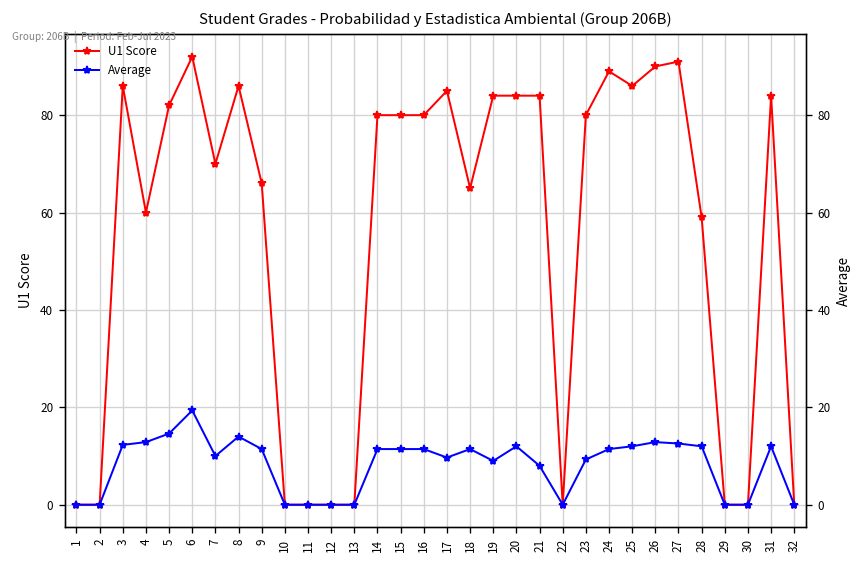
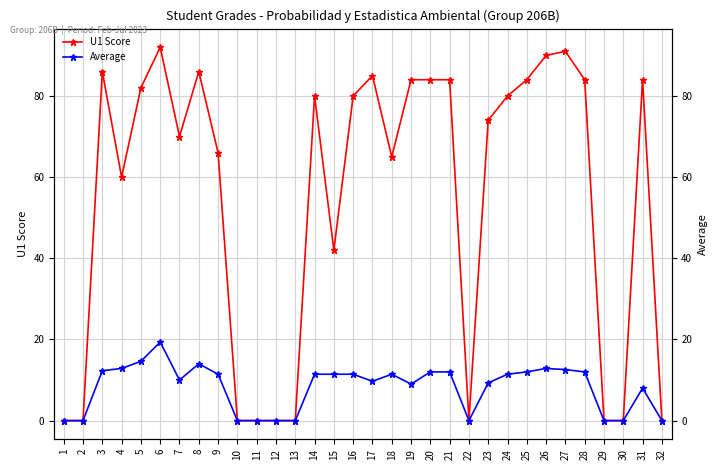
U1 Score, 15: 80 -> 42
Average, 21: 8 -> 12
U1 Score, 23: 80 -> 74
U1 Score, 24: 89 -> 80
U1 Score, 25: 86 -> 84
U1 Score, 28: 59 -> 84
Average, 31: 12 -> 8
